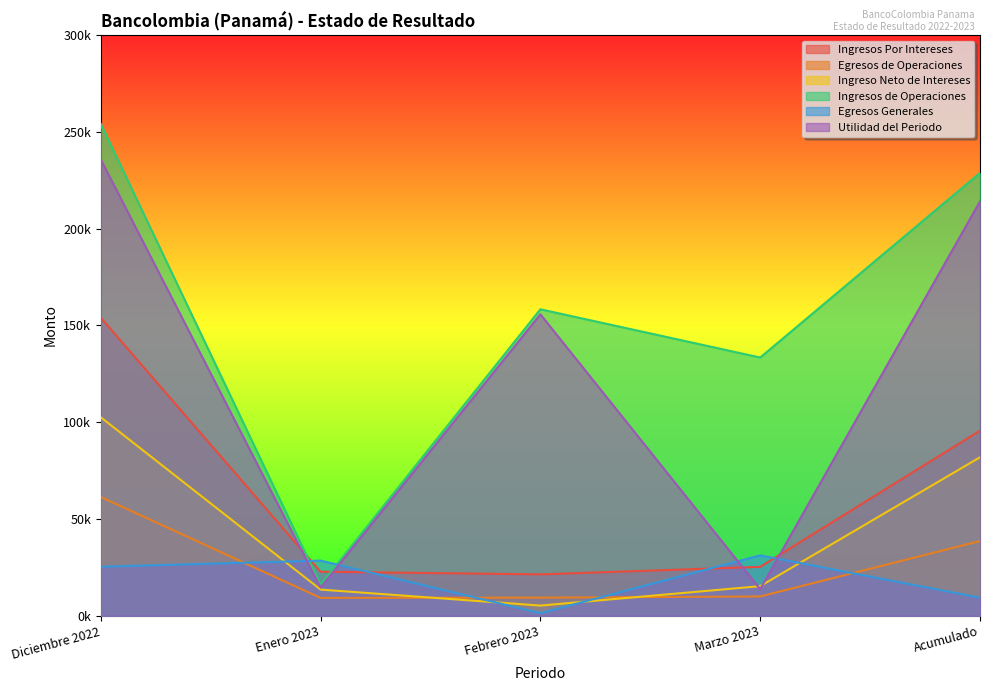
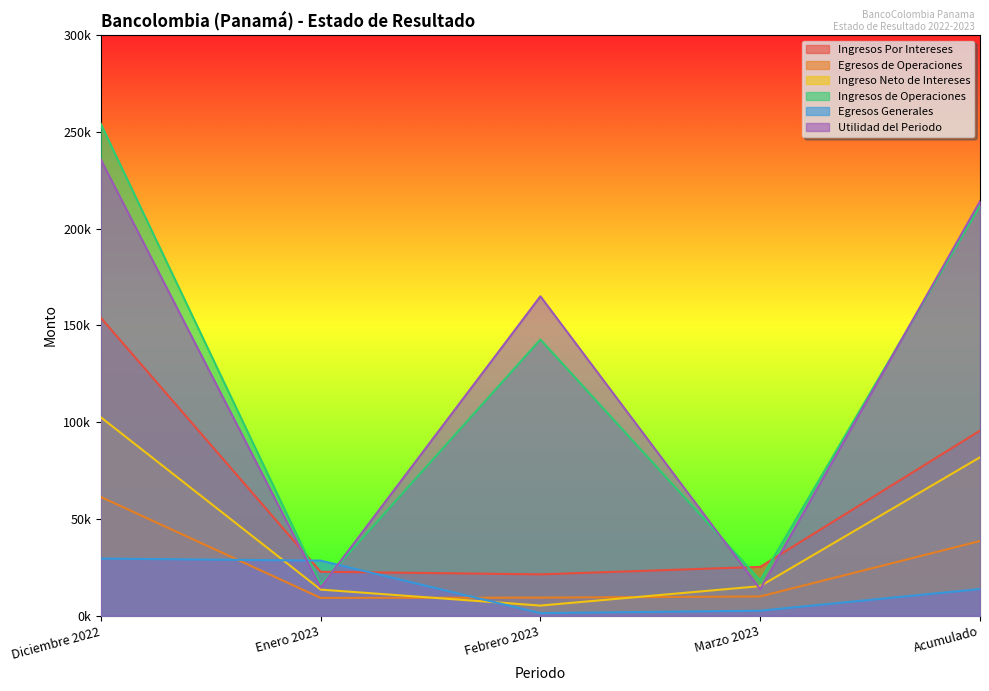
Egresos Generales, Diciembre 2022: 25000 -> 30000
Ingresos de Operaciones, Febrero 2023: 158000 -> 143000
Utilidad del Periodo, Febrero 2023: 156000 -> 165000
Ingresos de Operaciones, Marzo 2023: 133000 -> 18000
Egresos Generales, Marzo 2023: 31000 -> 3000
Ingresos de Operaciones, Acumulado: 229000 -> 212000
Egresos Generales, Acumulado: 9000 -> 14000
